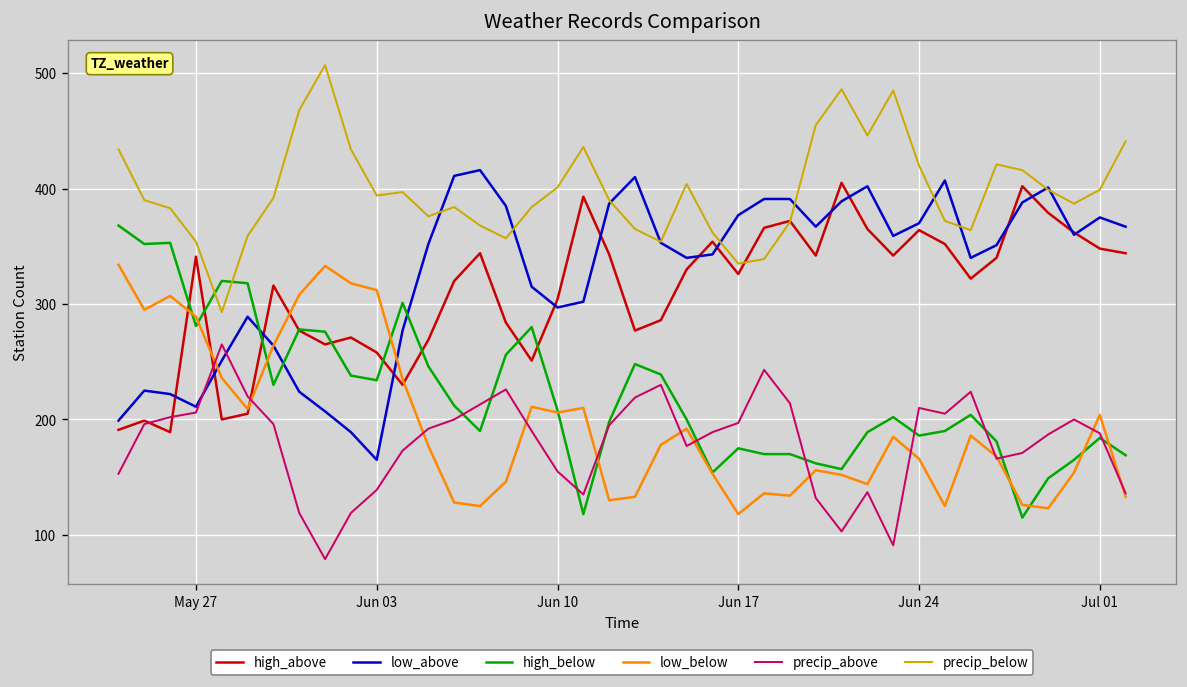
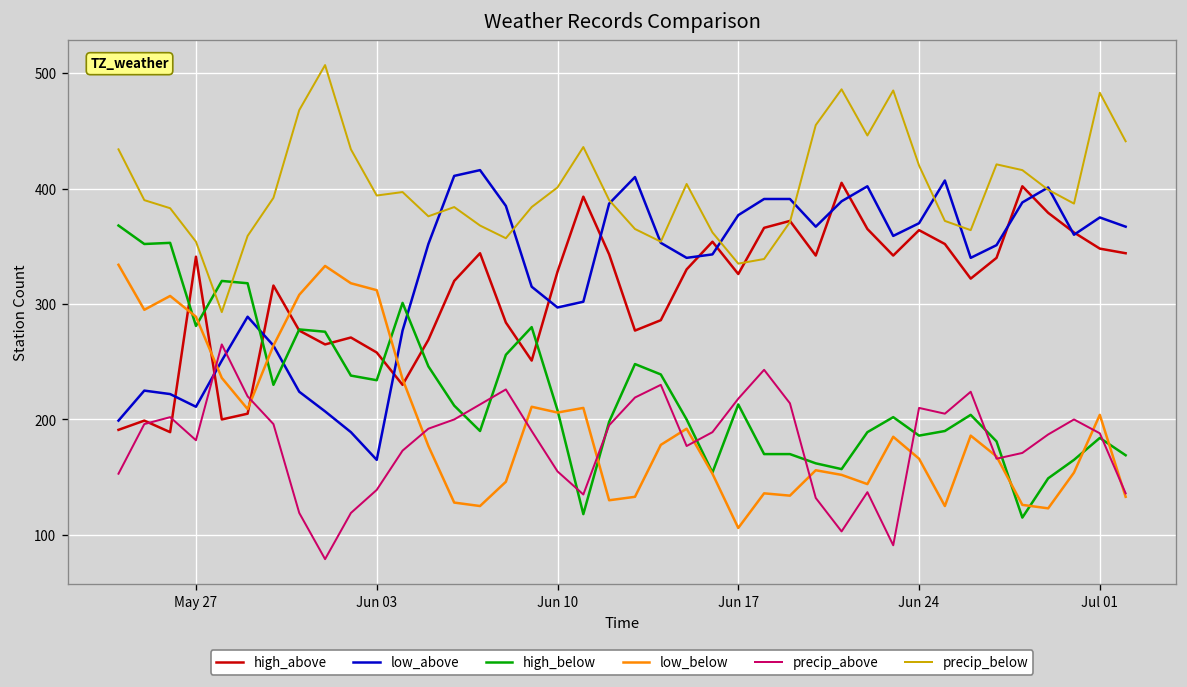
precip_above, May 27: 210 -> 180
high_above, Jun 10: 300 -> 330
high_below, Jun 17: 180 -> 210
low_below, Jun 17: 120 -> 110
precip_above, Jun 17: 200 -> 220
precip_below, Jul 01: 400 -> 480
